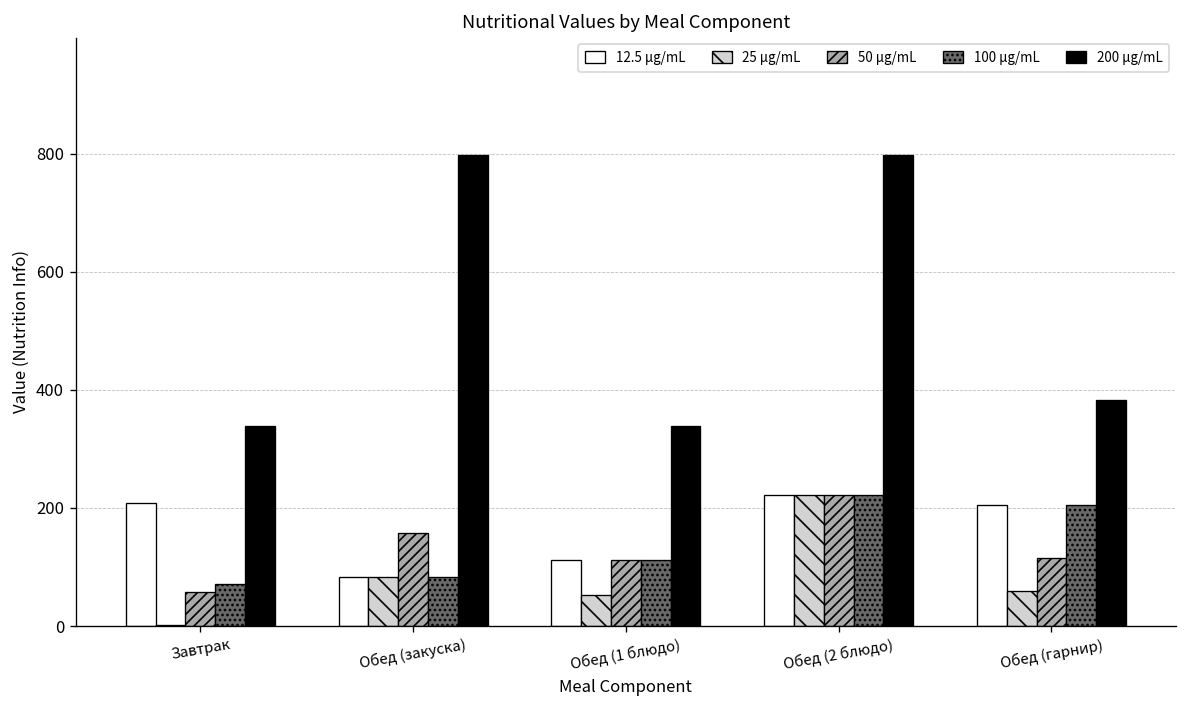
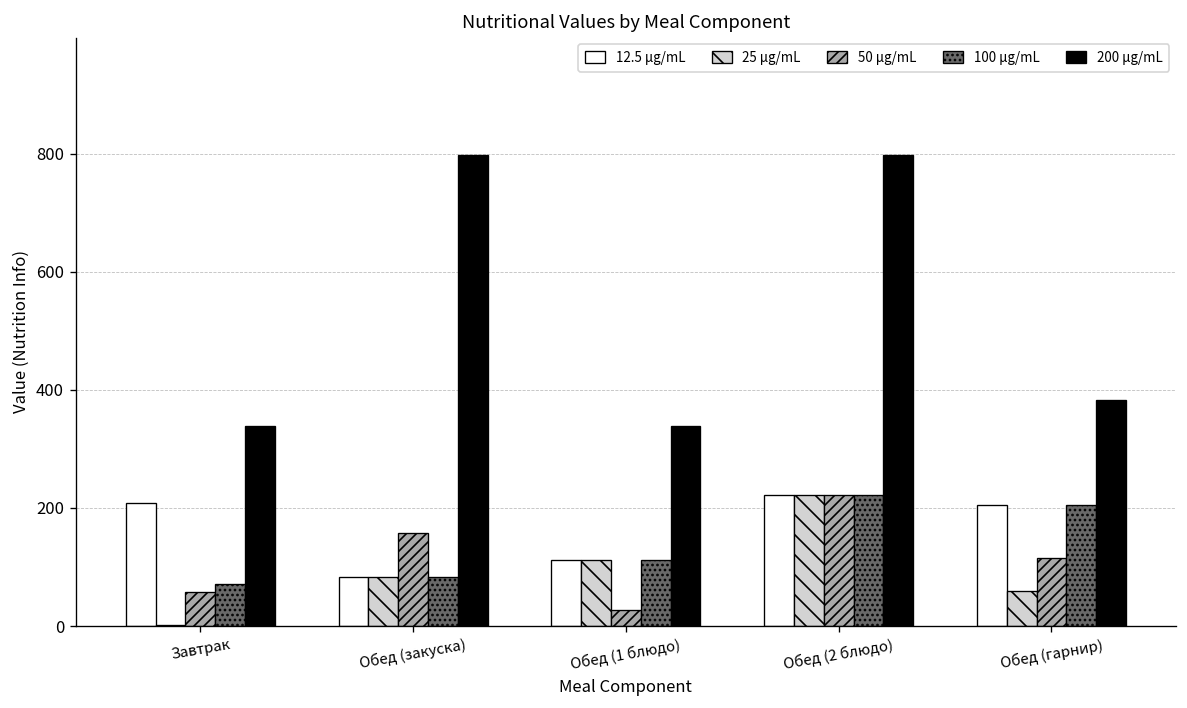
25 μg/mL, Обед (1 блюдо): 50 -> 110
50 μg/mL, Обед (1 блюдо): 110 -> 30
